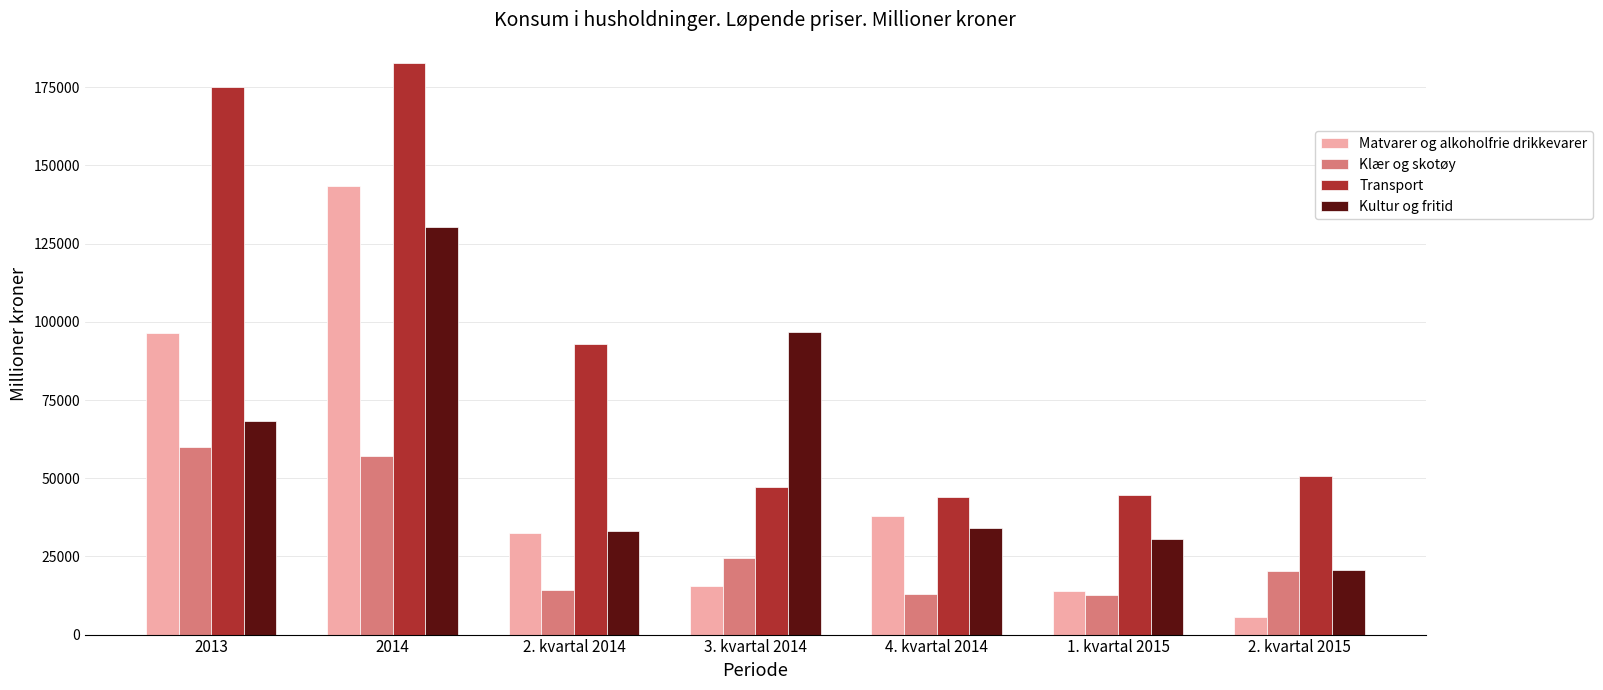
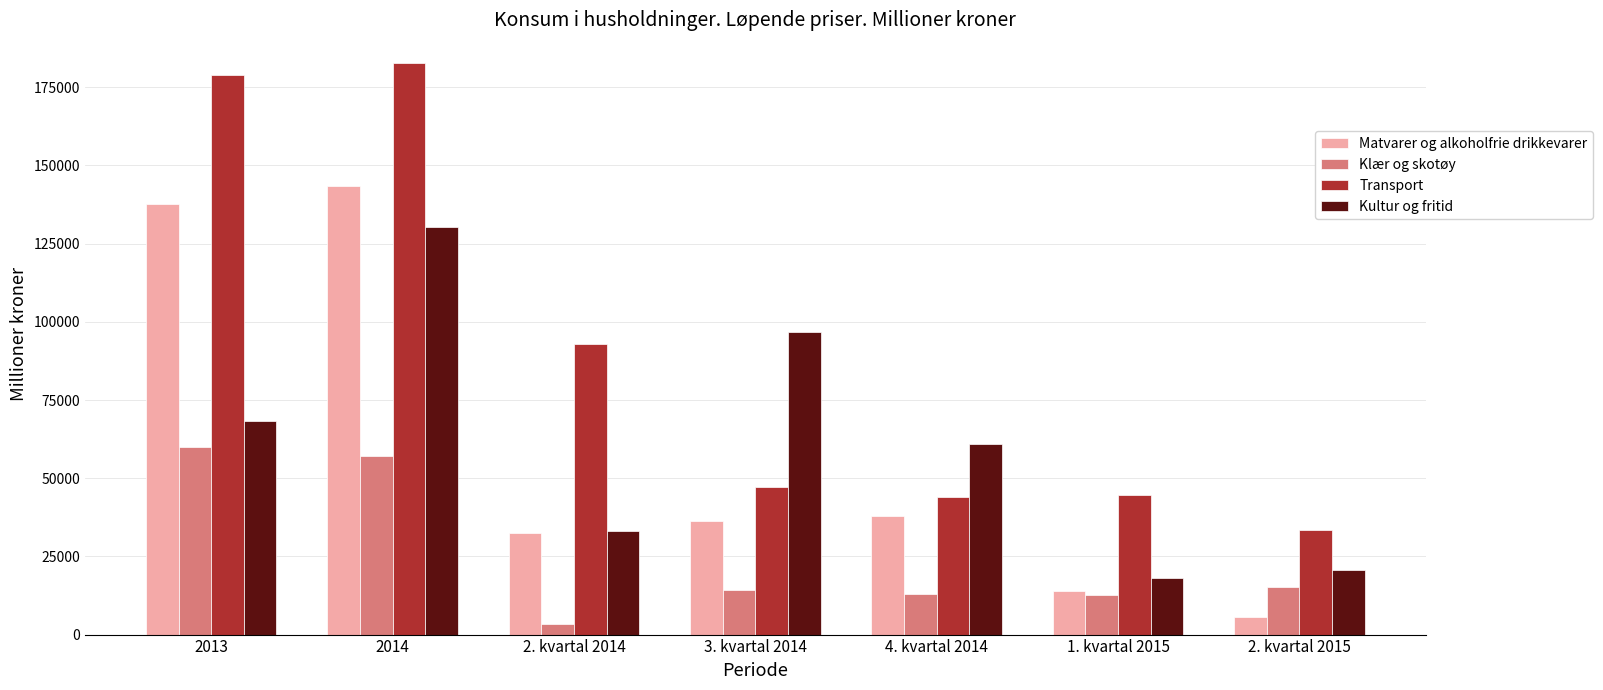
Matvarer og alkoholfrie drikkevarer, 2013: 96000 -> 138000
Transport, 2013: 175000 -> 179000
Klær og skotøy, 2. kvartal 2014: 14000 -> 3000
Matvarer og alkoholfrie drikkevarer, 3. kvartal 2014: 15000 -> 36000
Klær og skotøy, 3. kvartal 2014: 25000 -> 14000
Kultur og fritid, 4. kvartal 2014: 34000 -> 61000
Kultur og fritid, 1. kvartal 2015: 31000 -> 18000
Klær og skotøy, 2. kvartal 2015: 20000 -> 15000
Transport, 2. kvartal 2015: 51000 -> 33000
